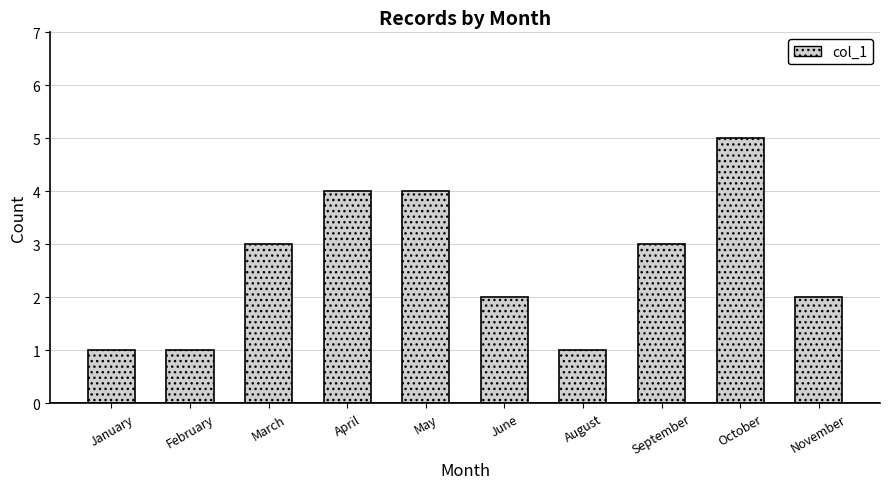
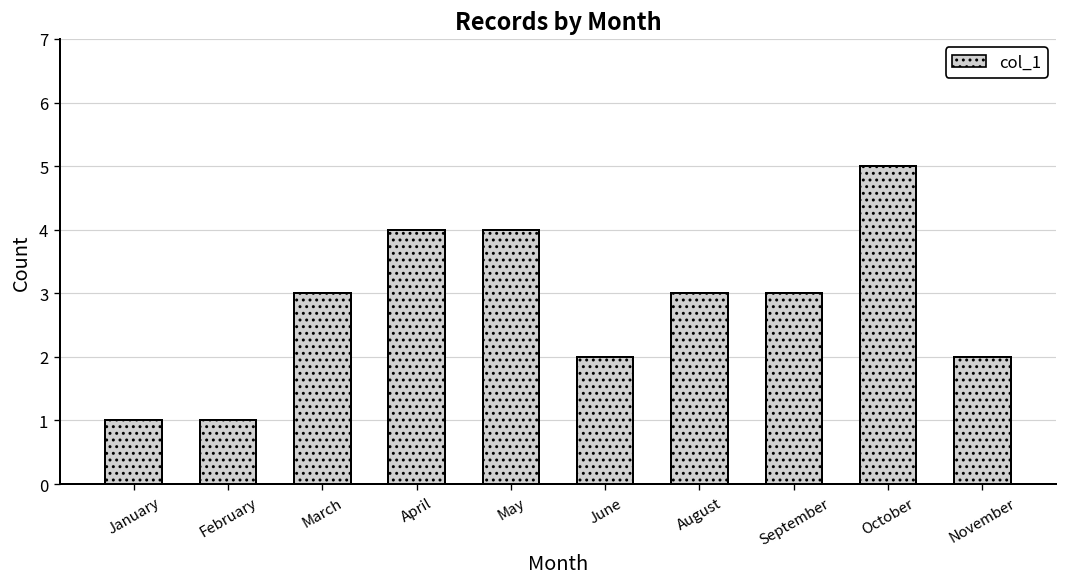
August: 1 -> 3
